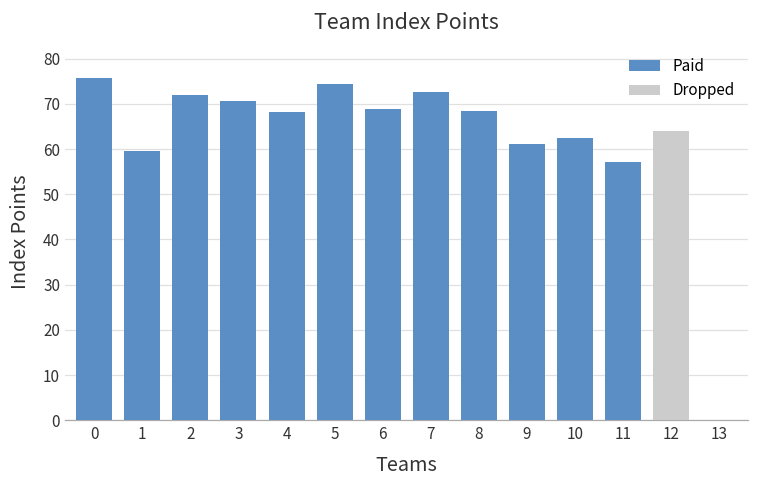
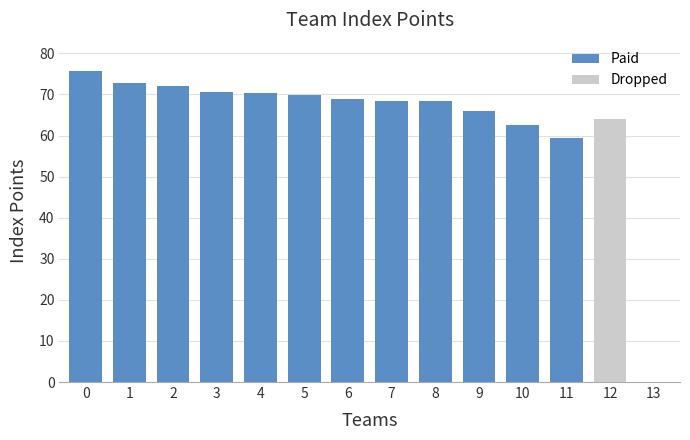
Paid, 1: 59 -> 73
Paid, 4: 68 -> 70
Paid, 5: 74 -> 70
Paid, 7: 73 -> 68
Paid, 9: 61 -> 66
Paid, 11: 57 -> 59
